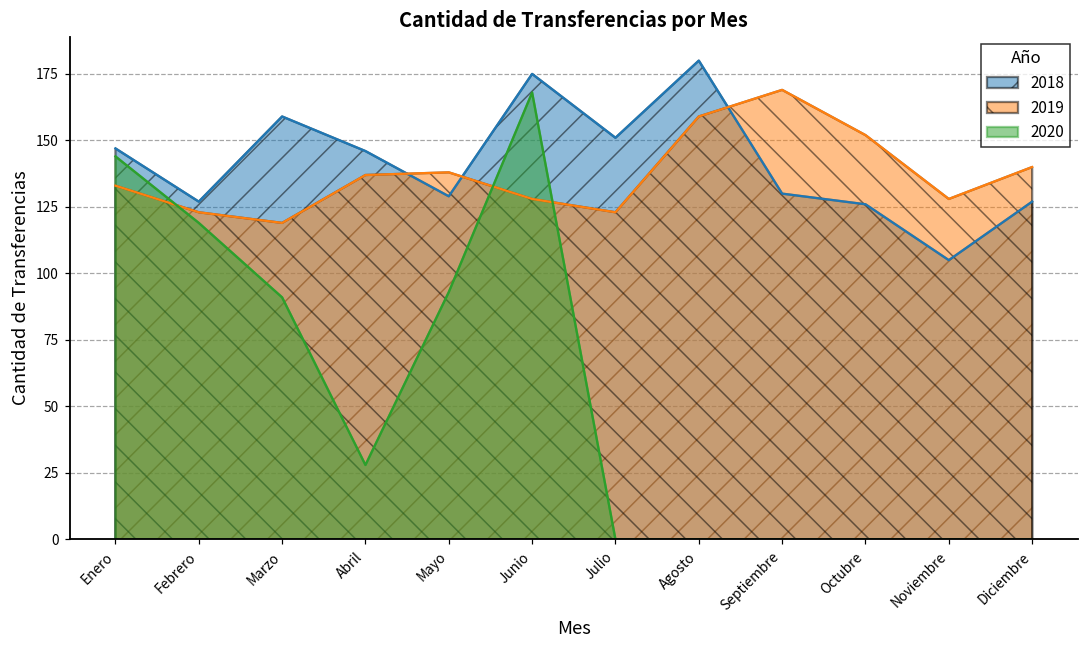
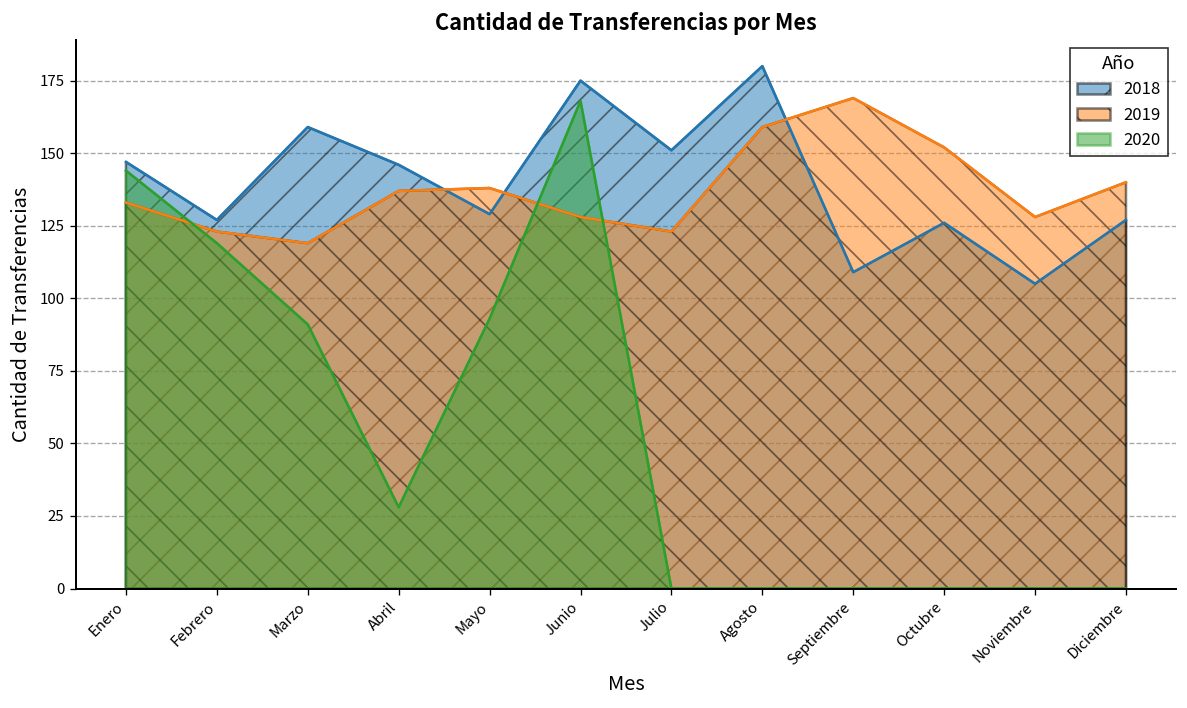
2018, Septiembre: 130 -> 109
